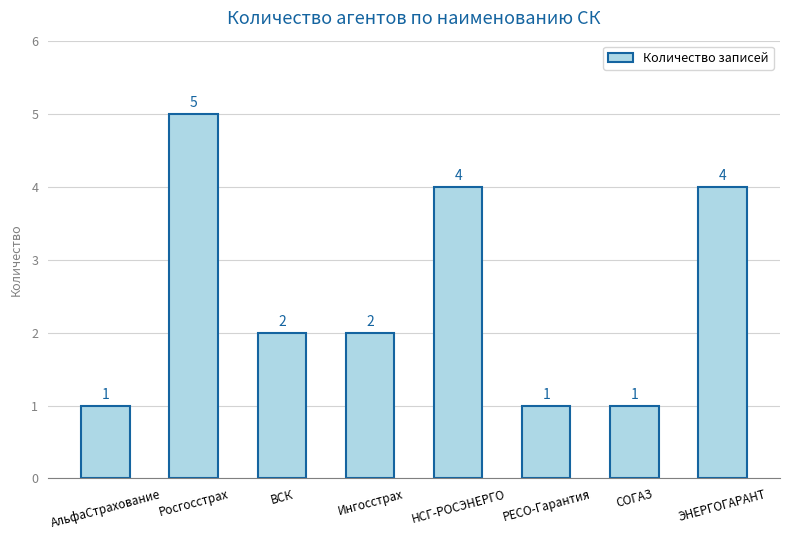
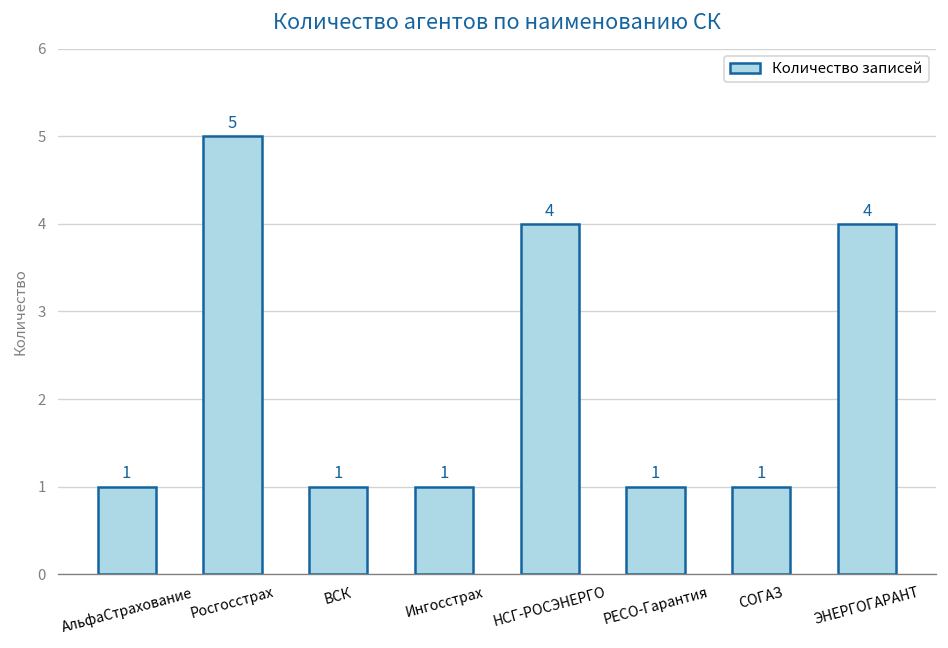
ВСК: 2 -> 1
Ингосстрах: 2 -> 1
